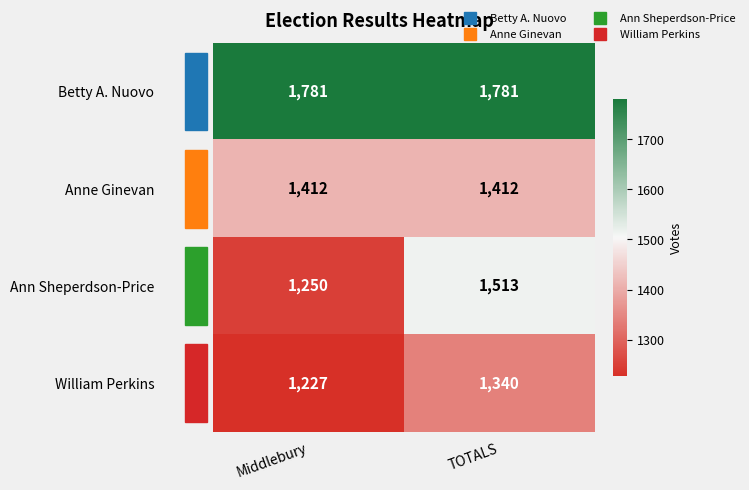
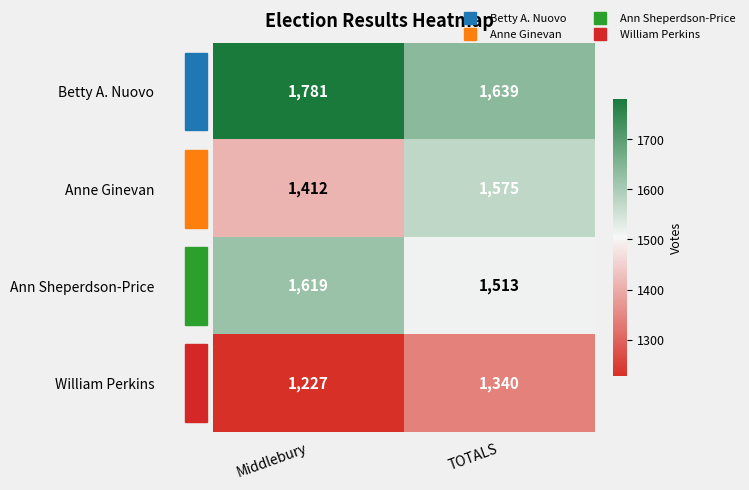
Betty A. Nuovo, TOTALS: 1,781 -> 1,639
Anne Ginevan, TOTALS: 1,412 -> 1,575
Ann Sheperdson-Price, Middlebury: 1,250 -> 1,619
